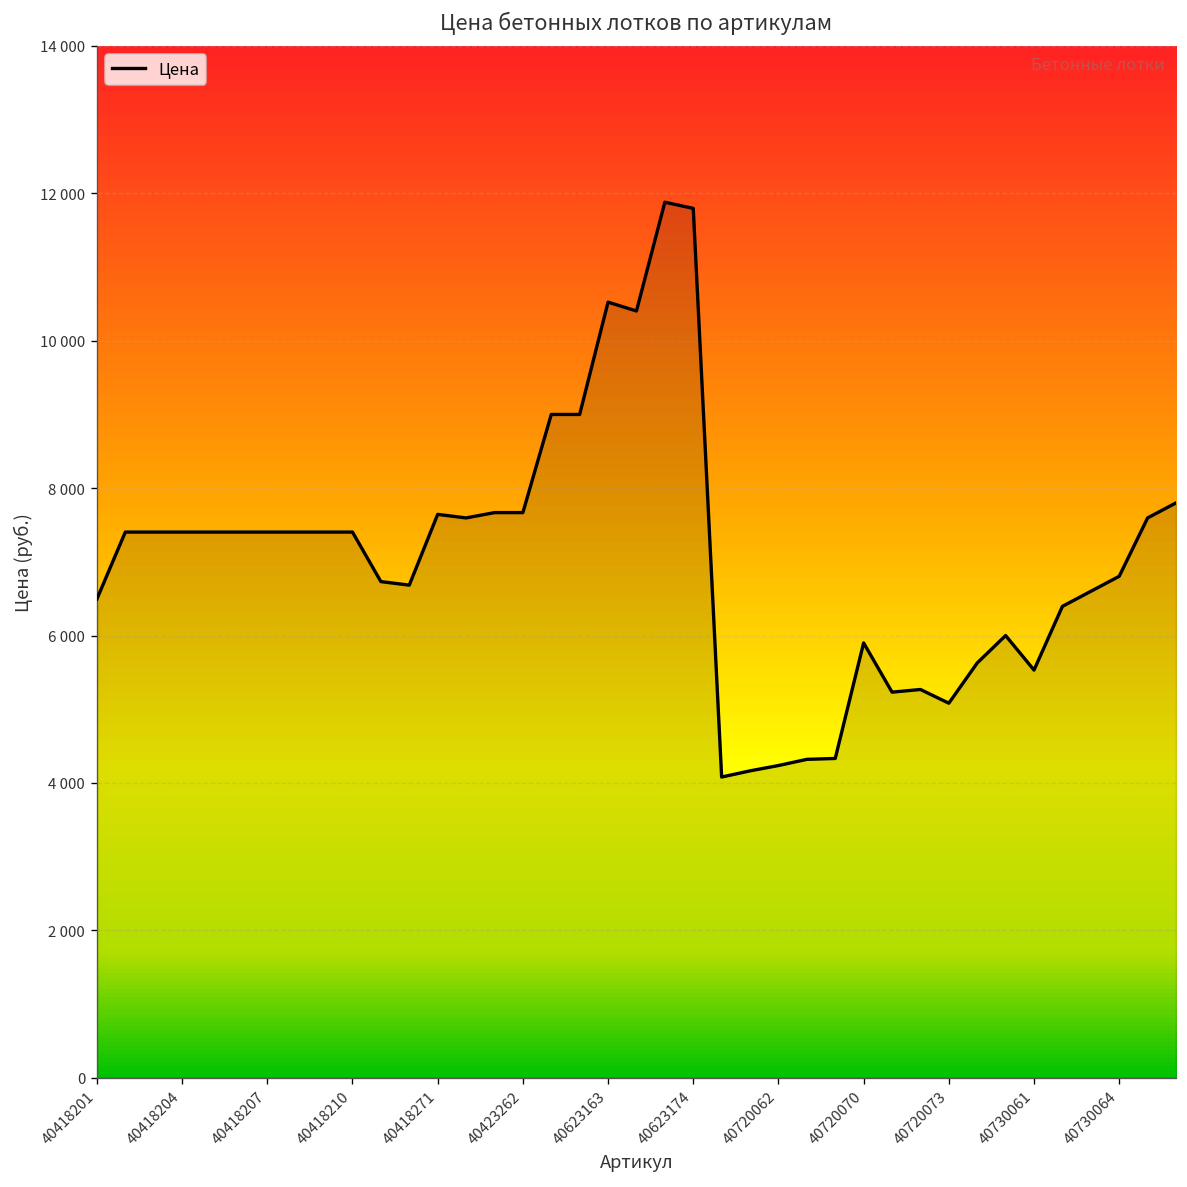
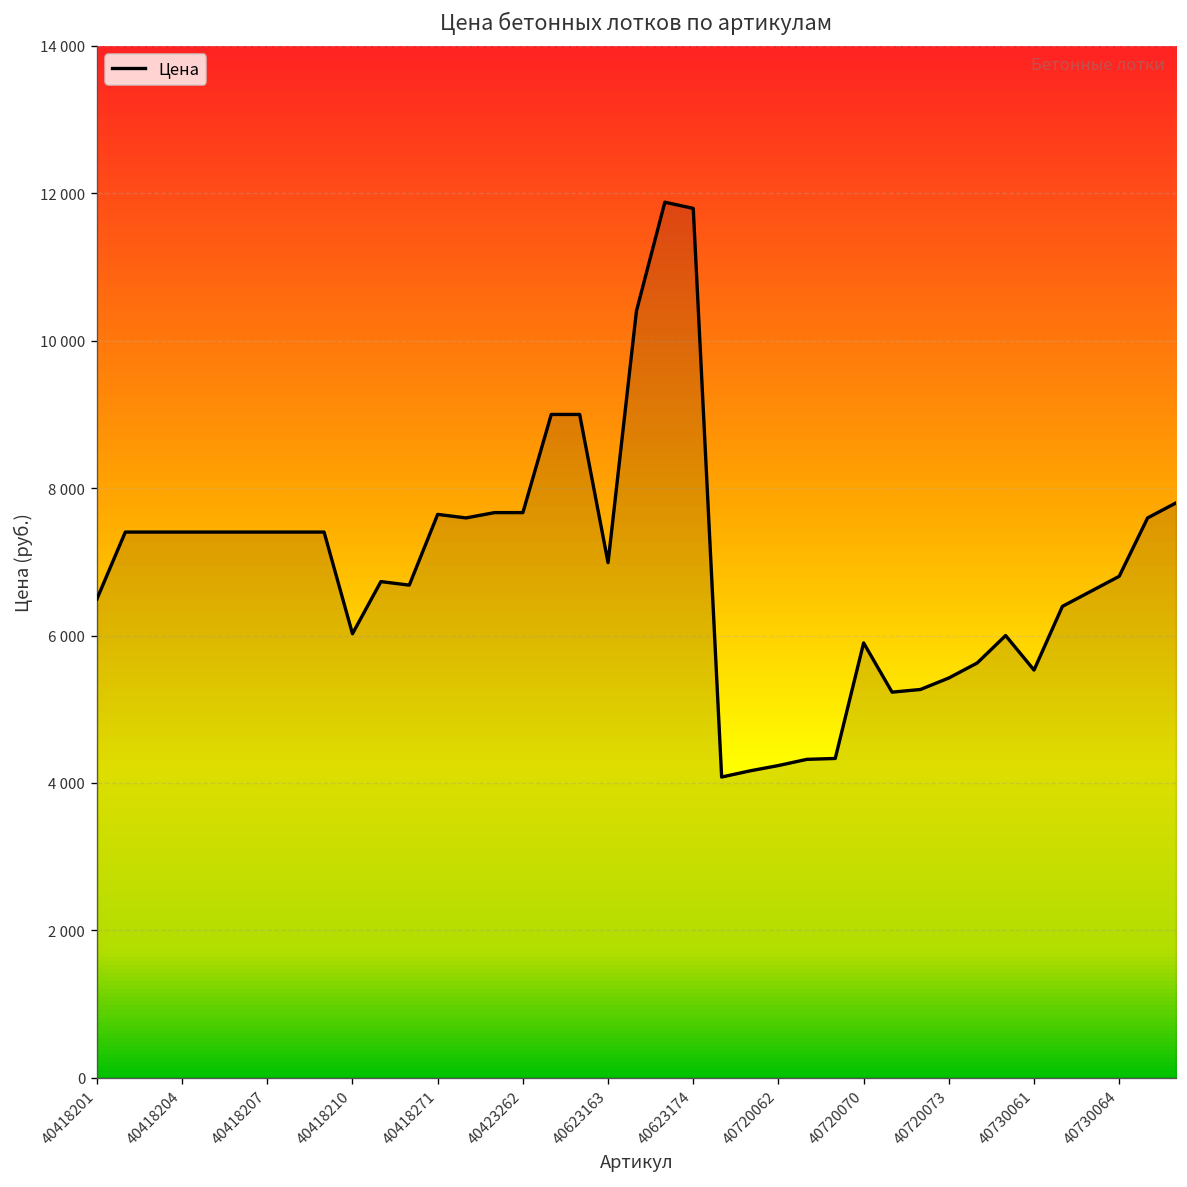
40418210: 7400 -> 6000
40623163: 10500 -> 7000
40720073: 5100 -> 5400
